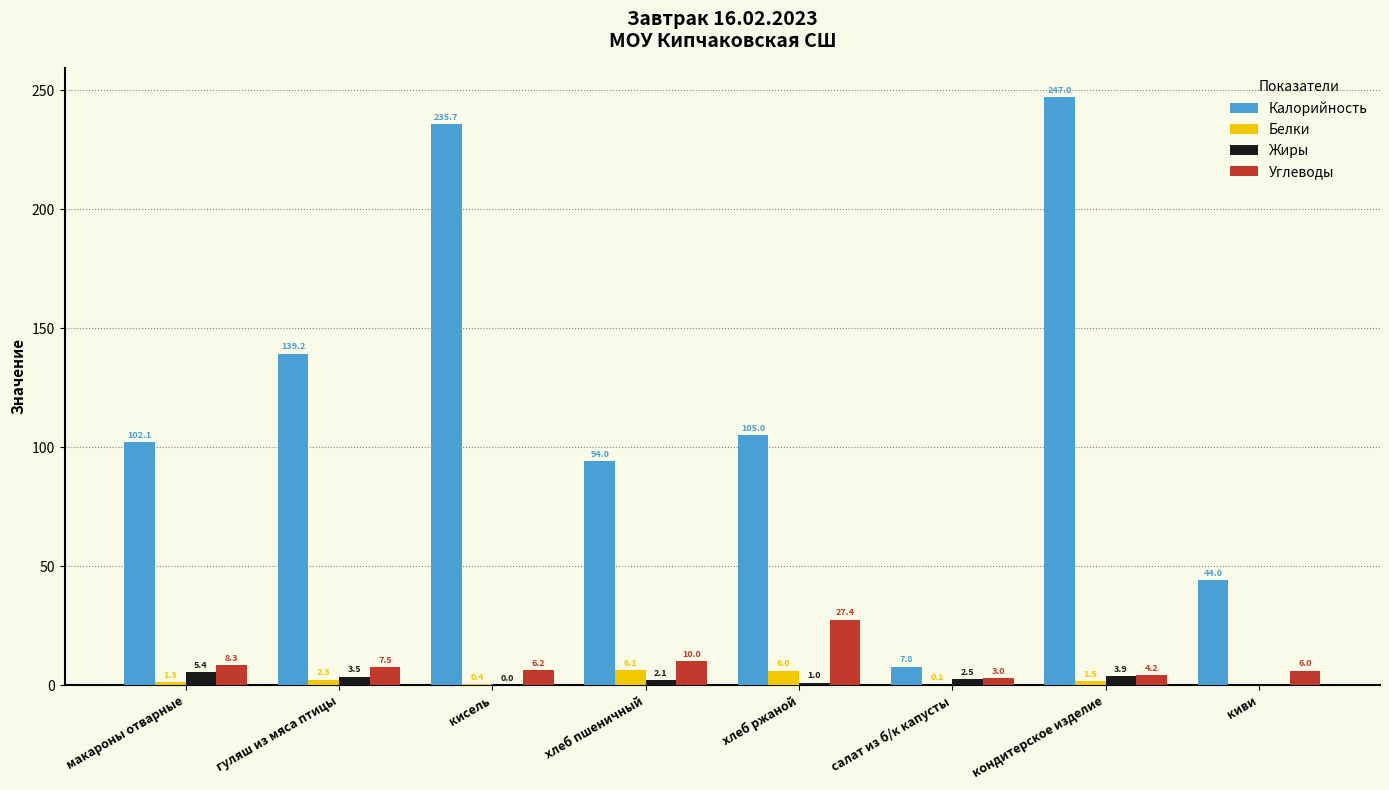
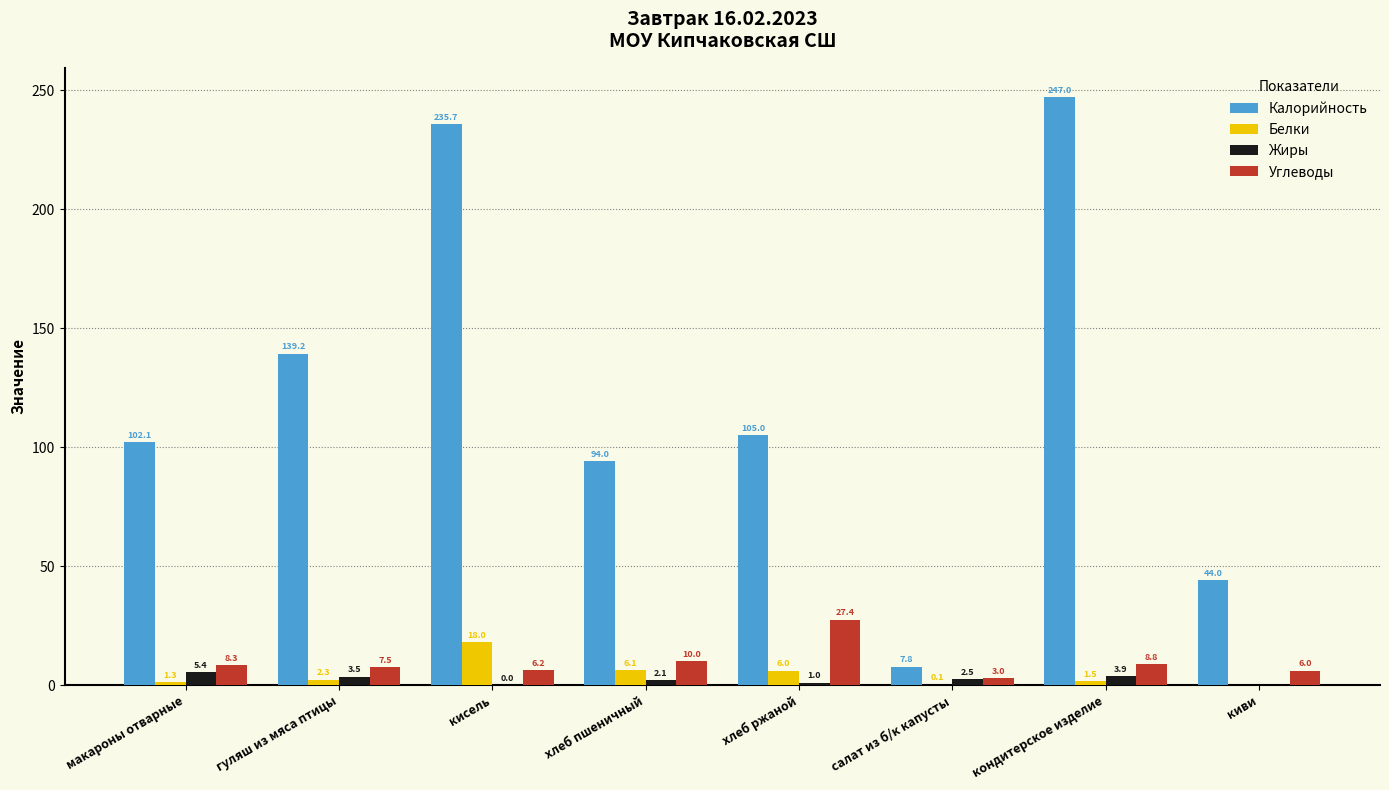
Белки, кисель: 0.4 -> 18.0
Углеводы, кондитерское изделие: 4.2 -> 8.8
